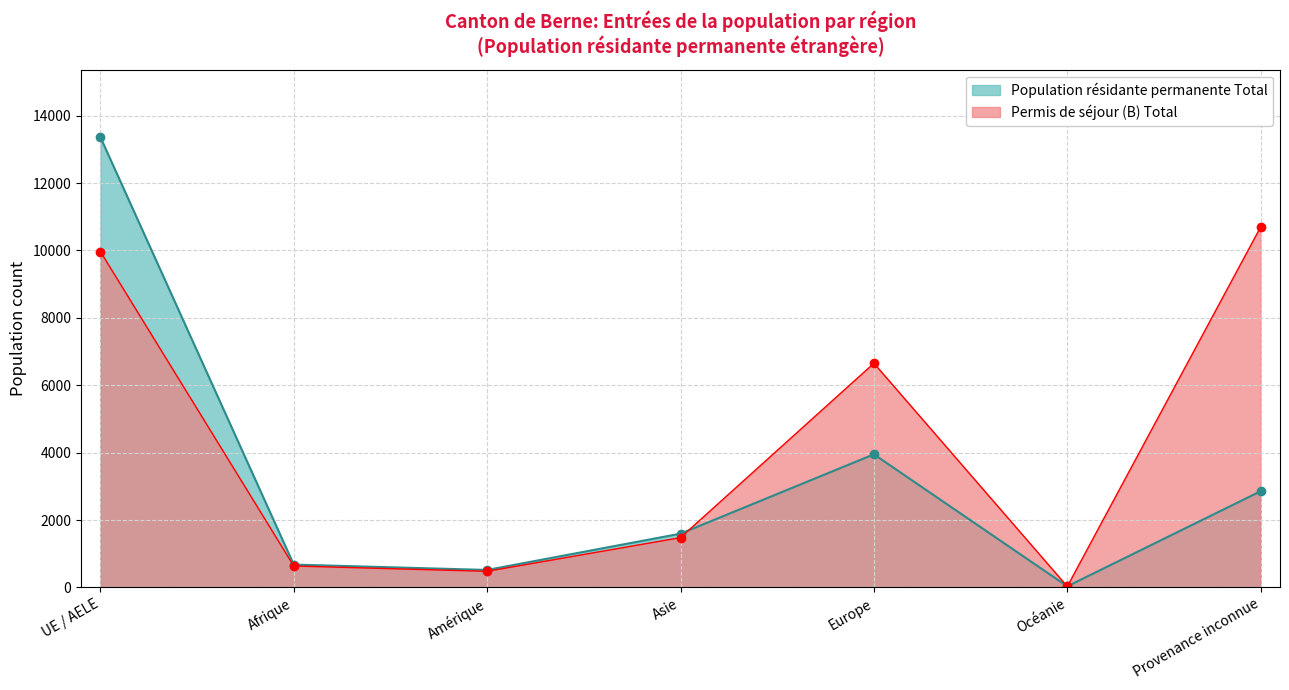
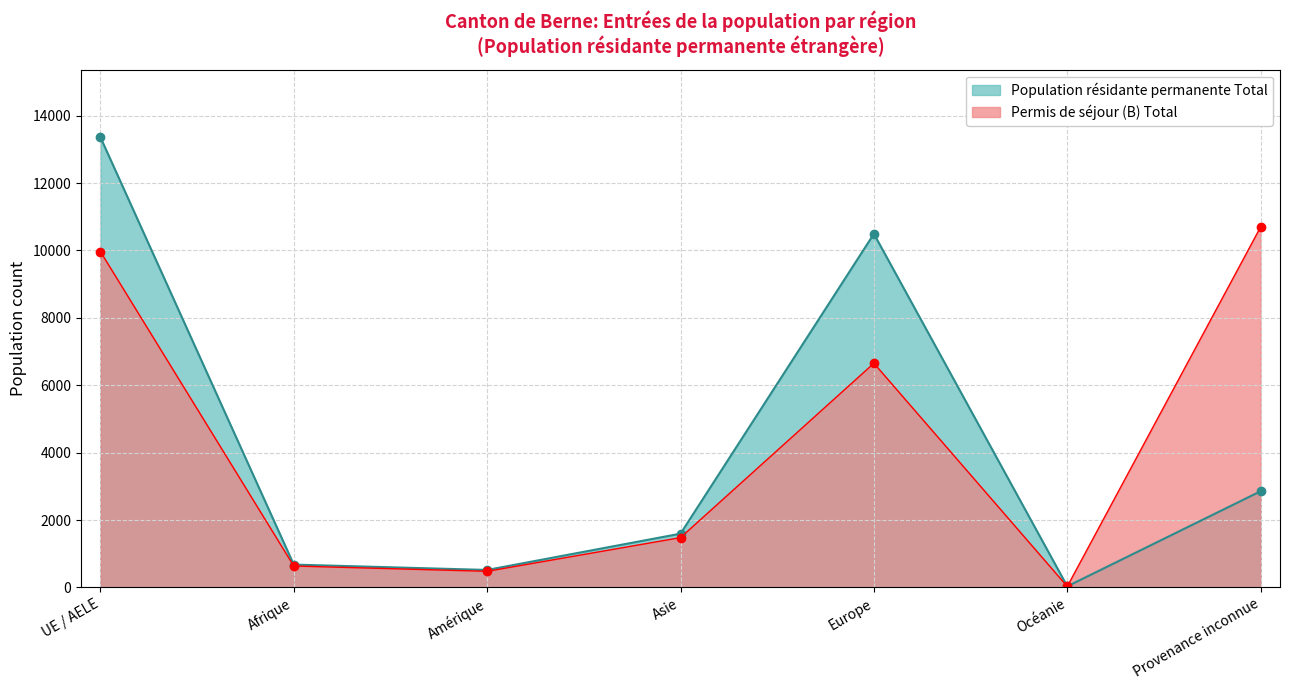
Population résidante permanente Total, Europe: 4000 -> 10500
